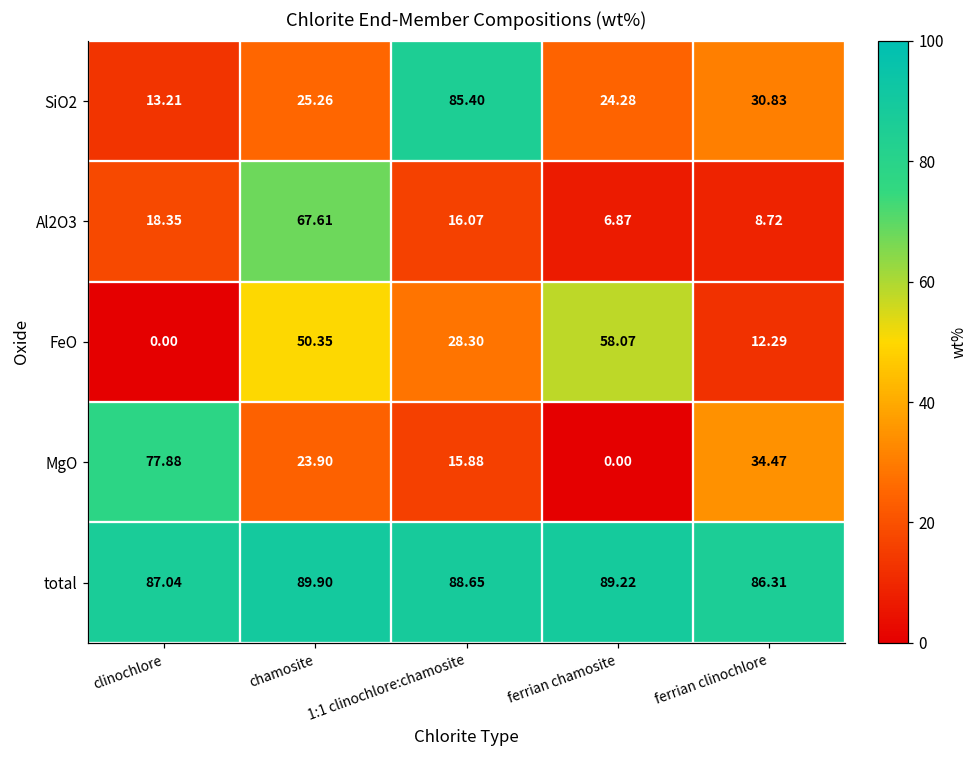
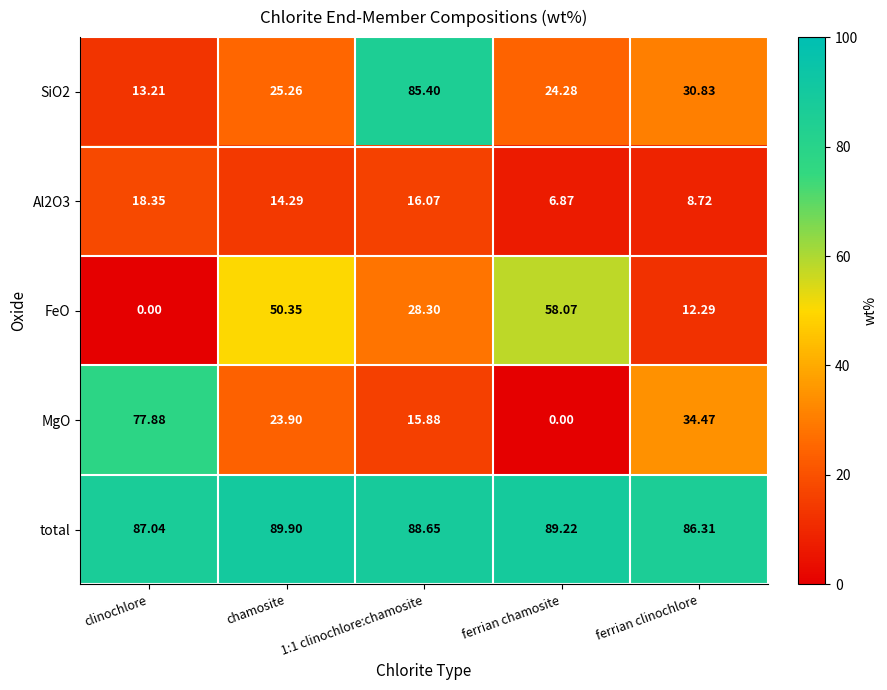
Al2O3, chamosite: 67.61 -> 14.29
